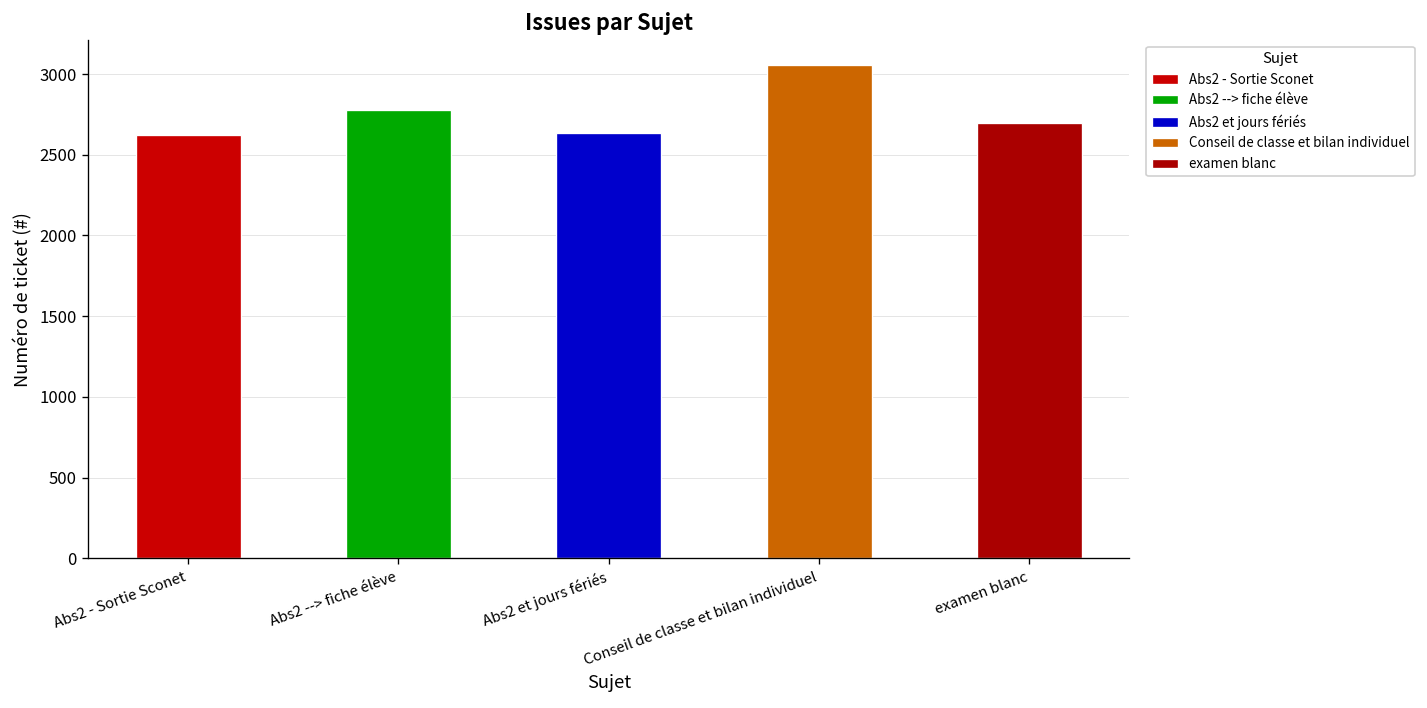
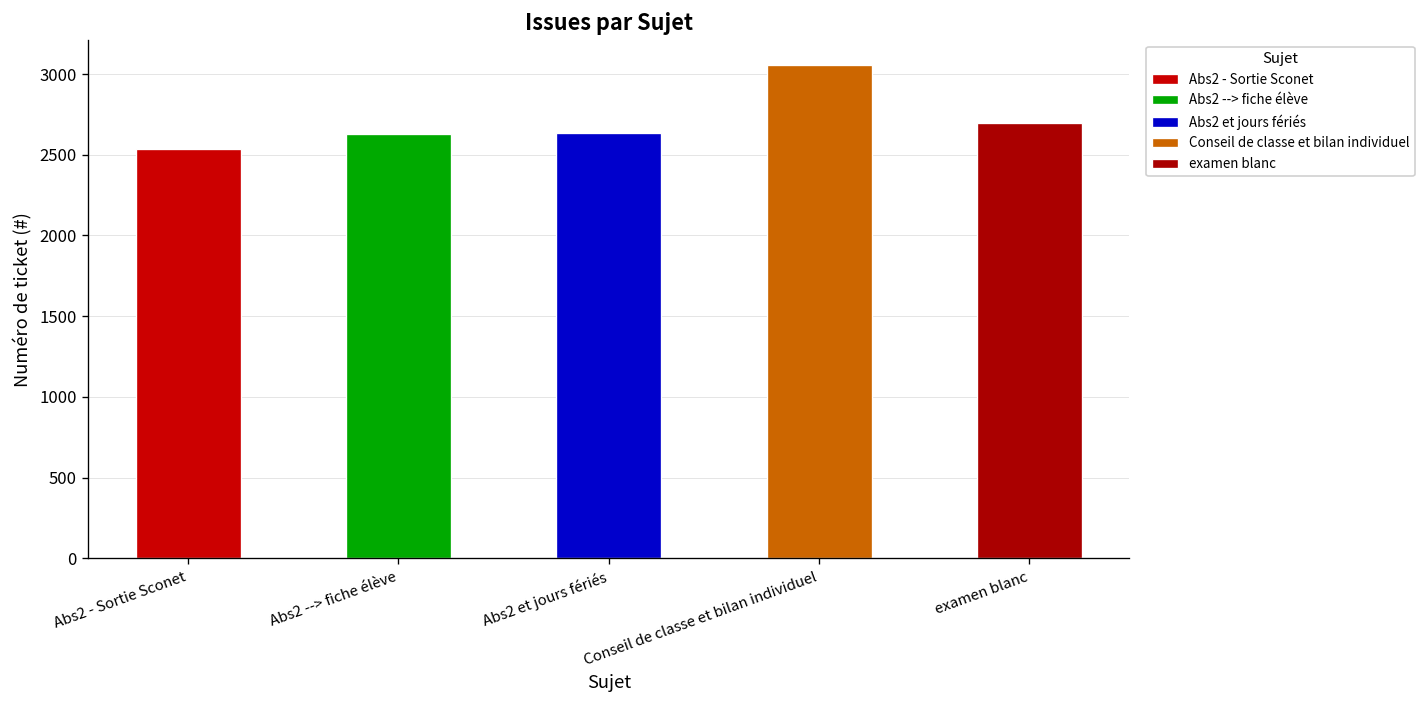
Abs2 - Sortie Sconet: 2630 -> 2530
Abs2 --> fiche élève: 2780 -> 2630
